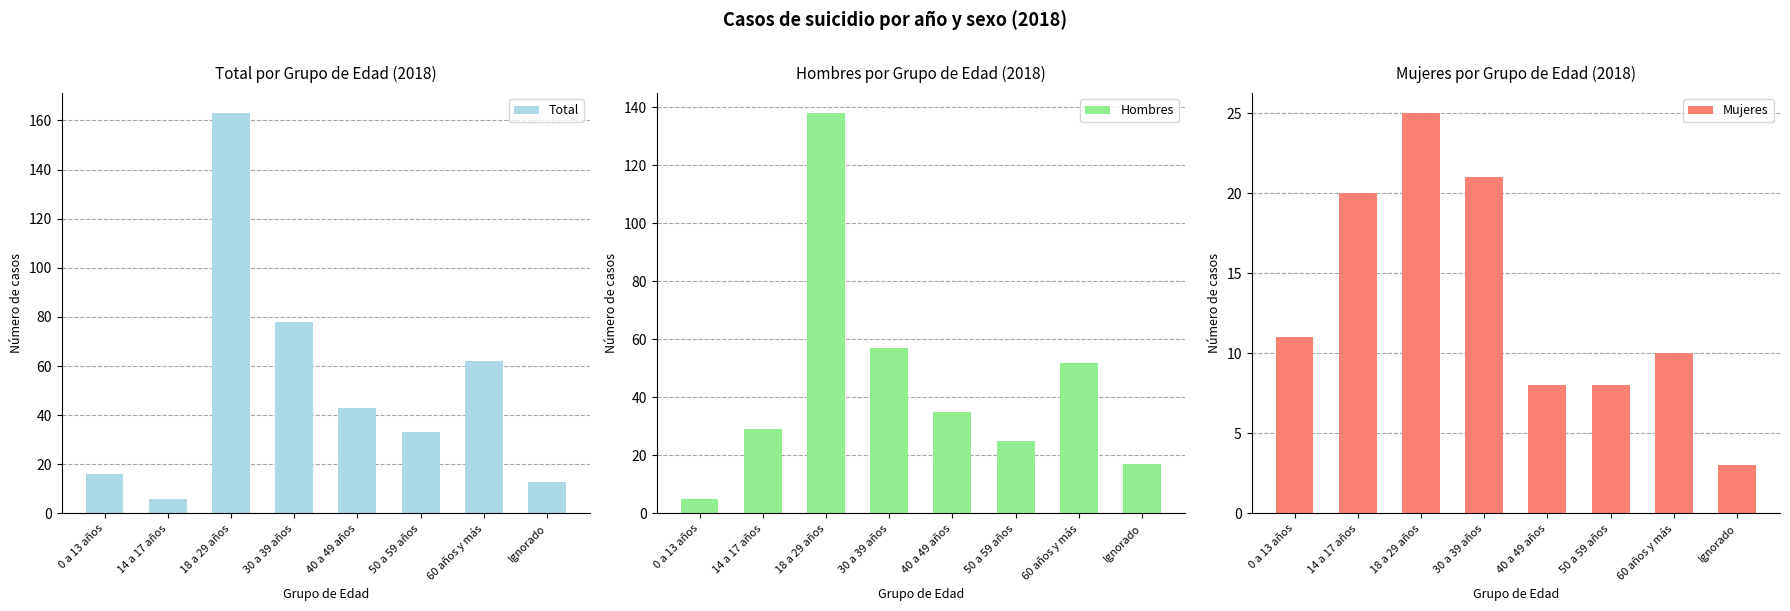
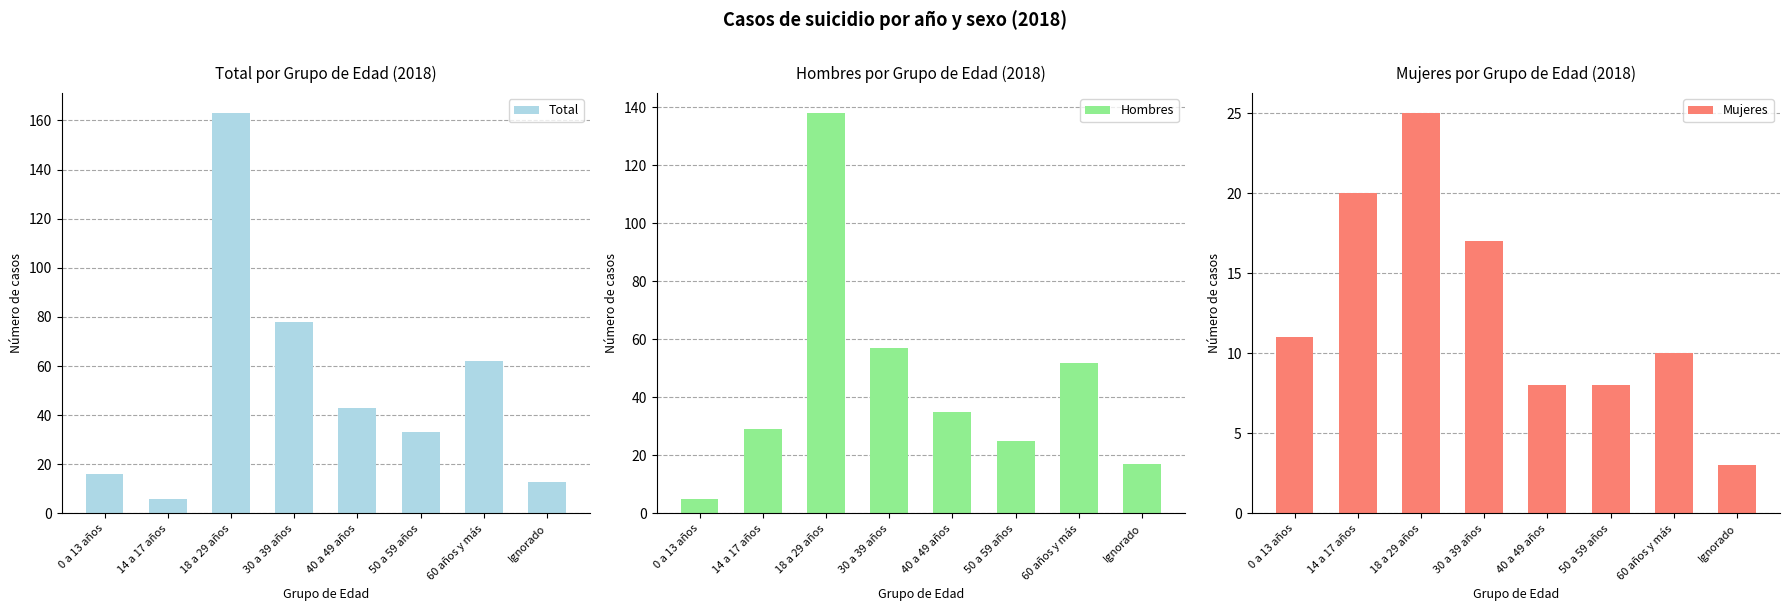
Mujeres por Grupo de Edad (2018), 30 a 39 años: 21 -> 17
